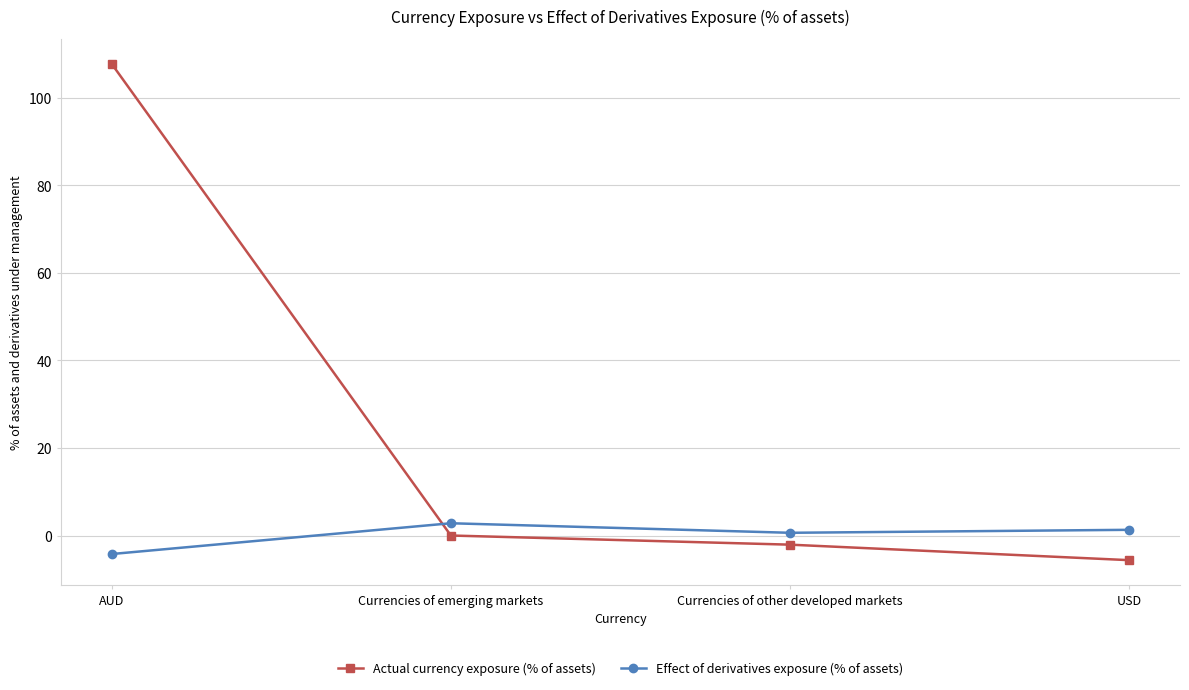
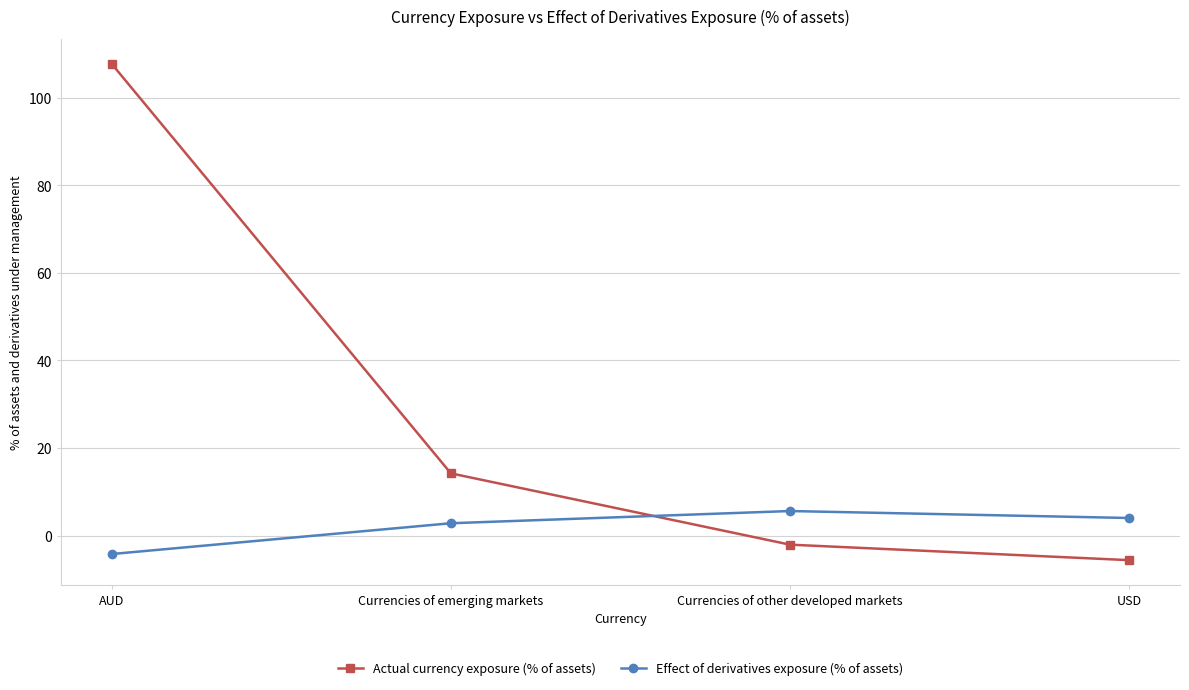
Actual currency exposure (% of assets), Currencies of emerging markets: 0 -> 14
Effect of derivatives exposure (% of assets), Currencies of other developed markets: 1 -> 6
Effect of derivatives exposure (% of assets), USD: 1 -> 4
